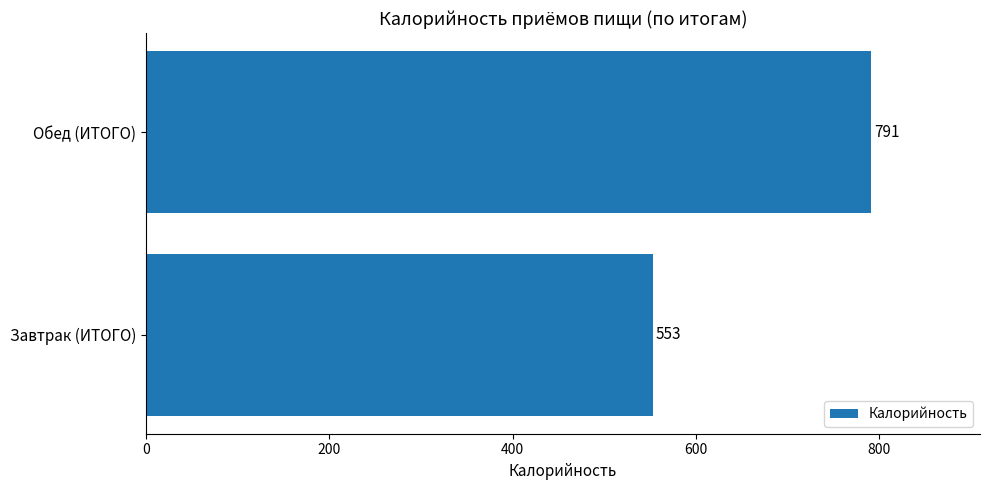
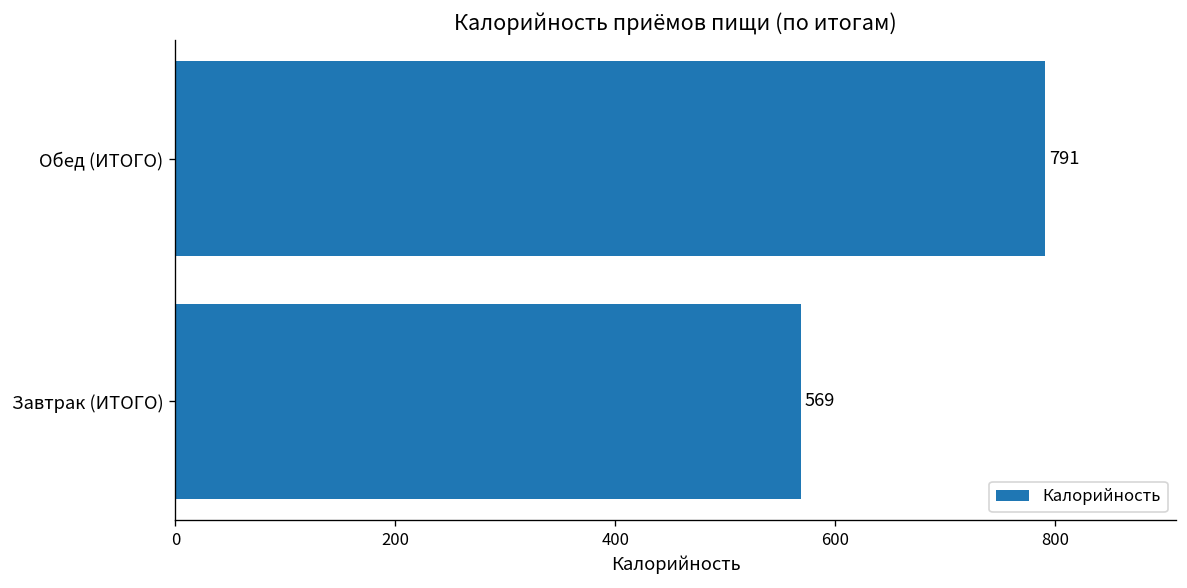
Завтрак (ИТОГО): 553 -> 569
